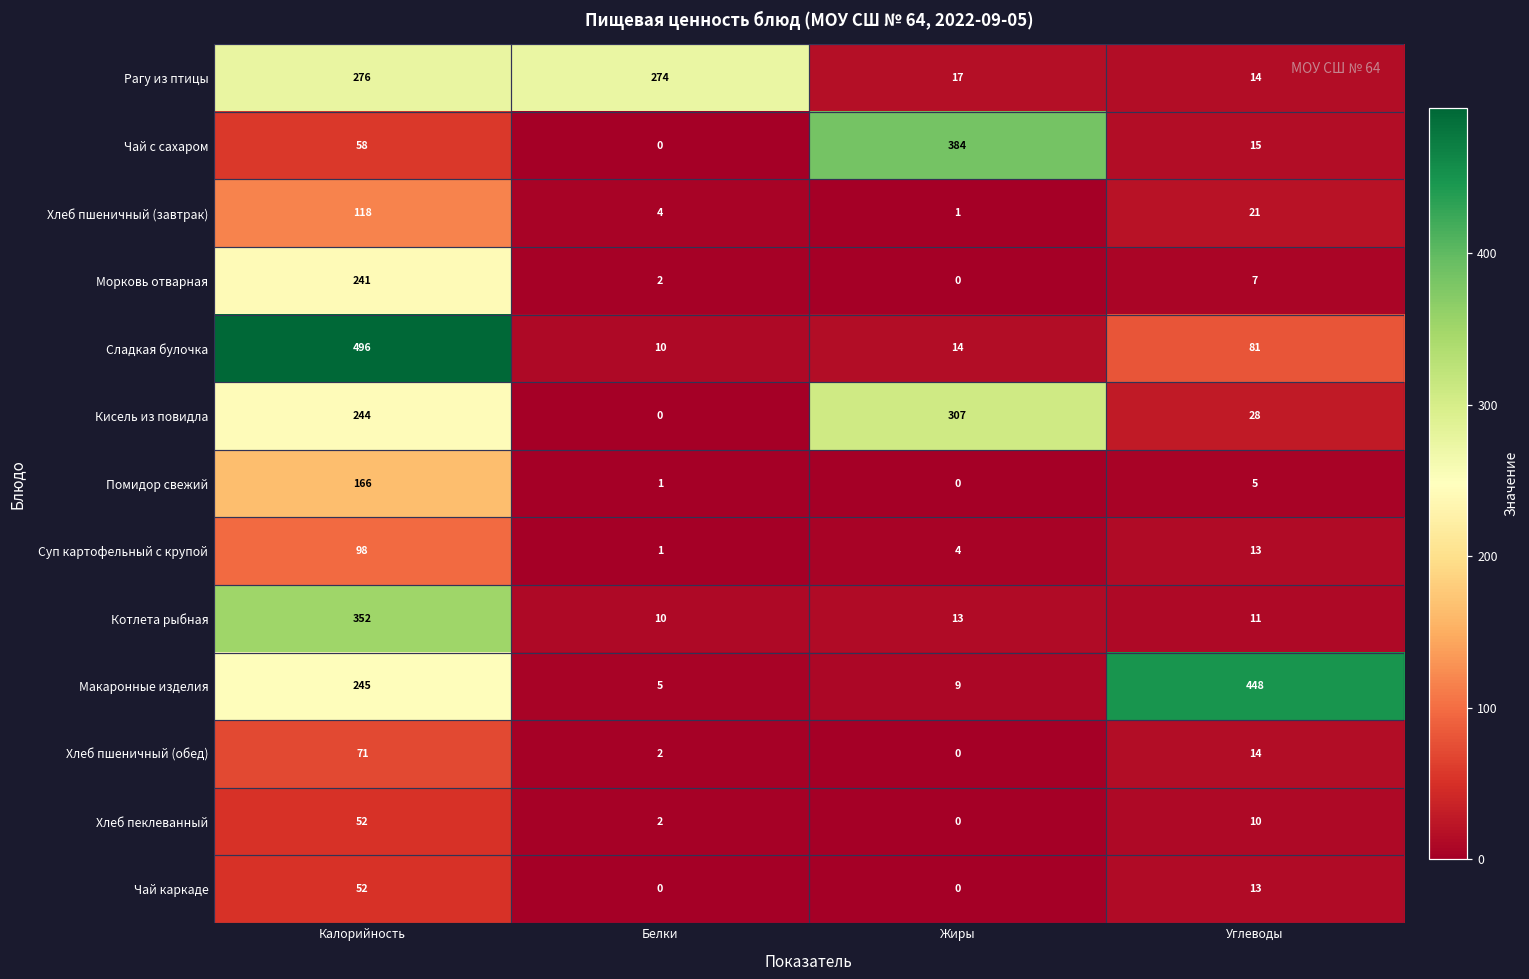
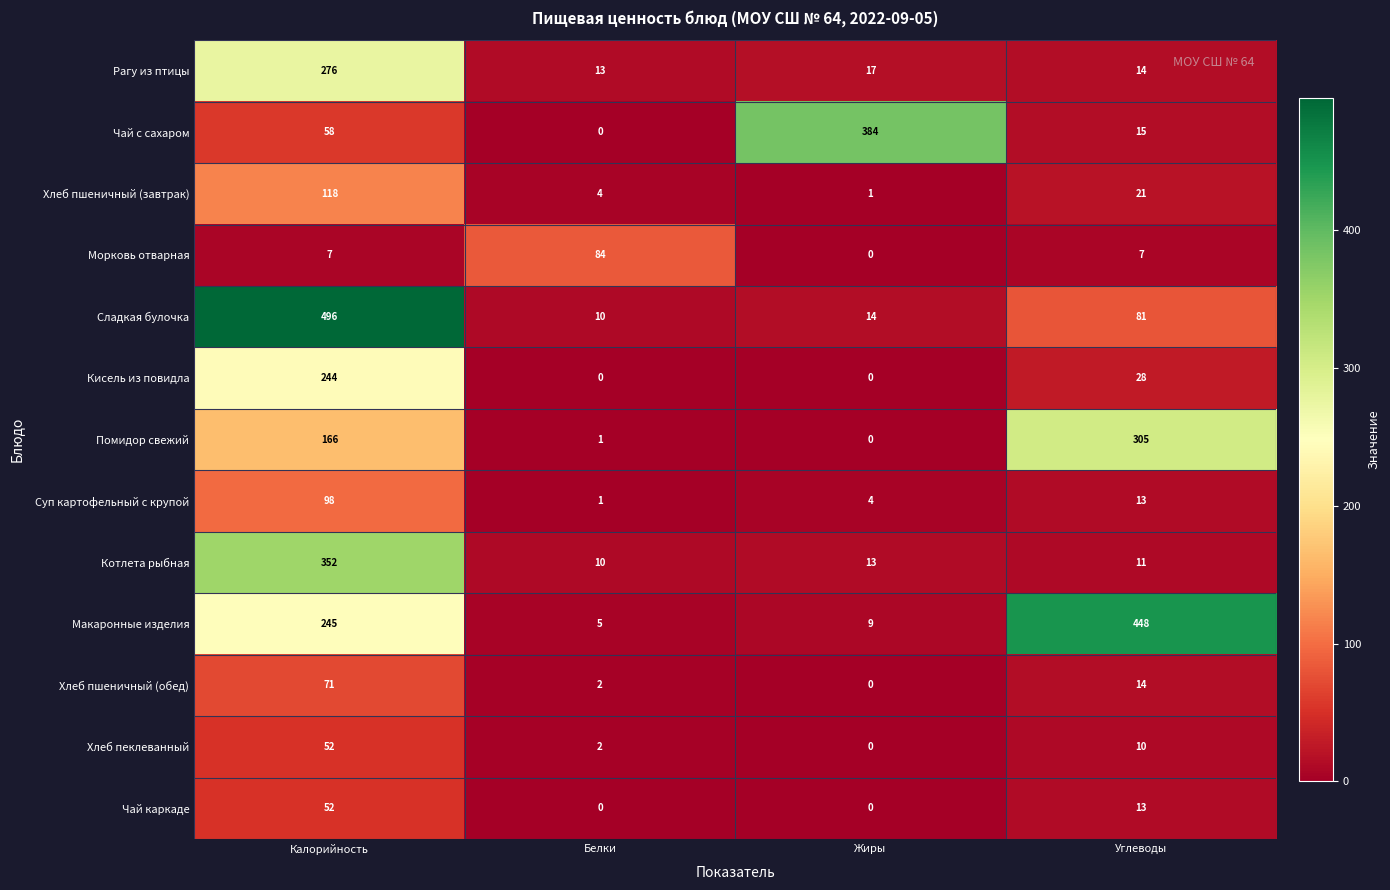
Рагу из птицы, Белки: 274 -> 13
Морковь отварная, Калорийность: 241 -> 7
Морковь отварная, Белки: 2 -> 84
Кисель из повидла, Жиры: 307 -> 0
Помидор свежий, Углеводы: 5 -> 305
